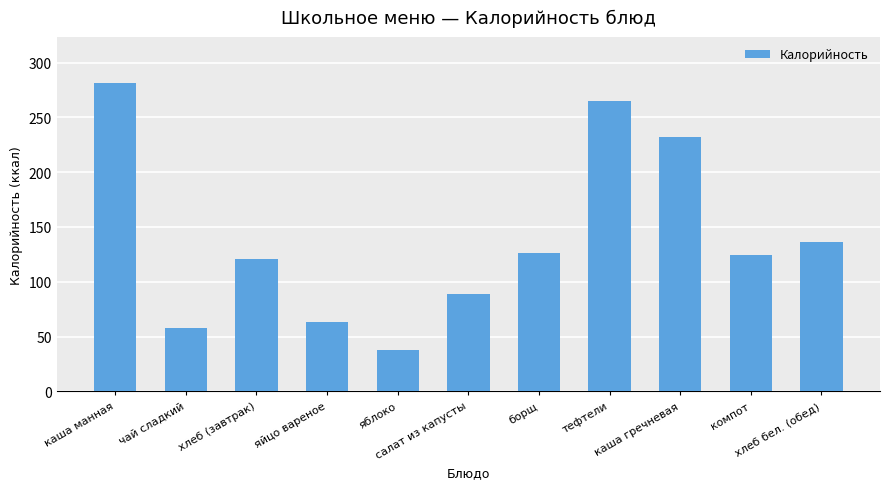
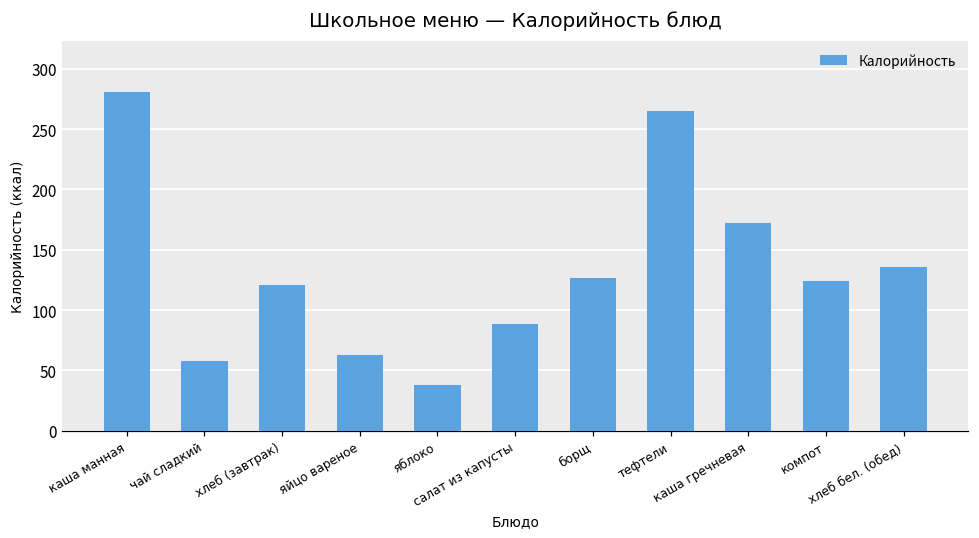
каша гречневая: 232 -> 172
